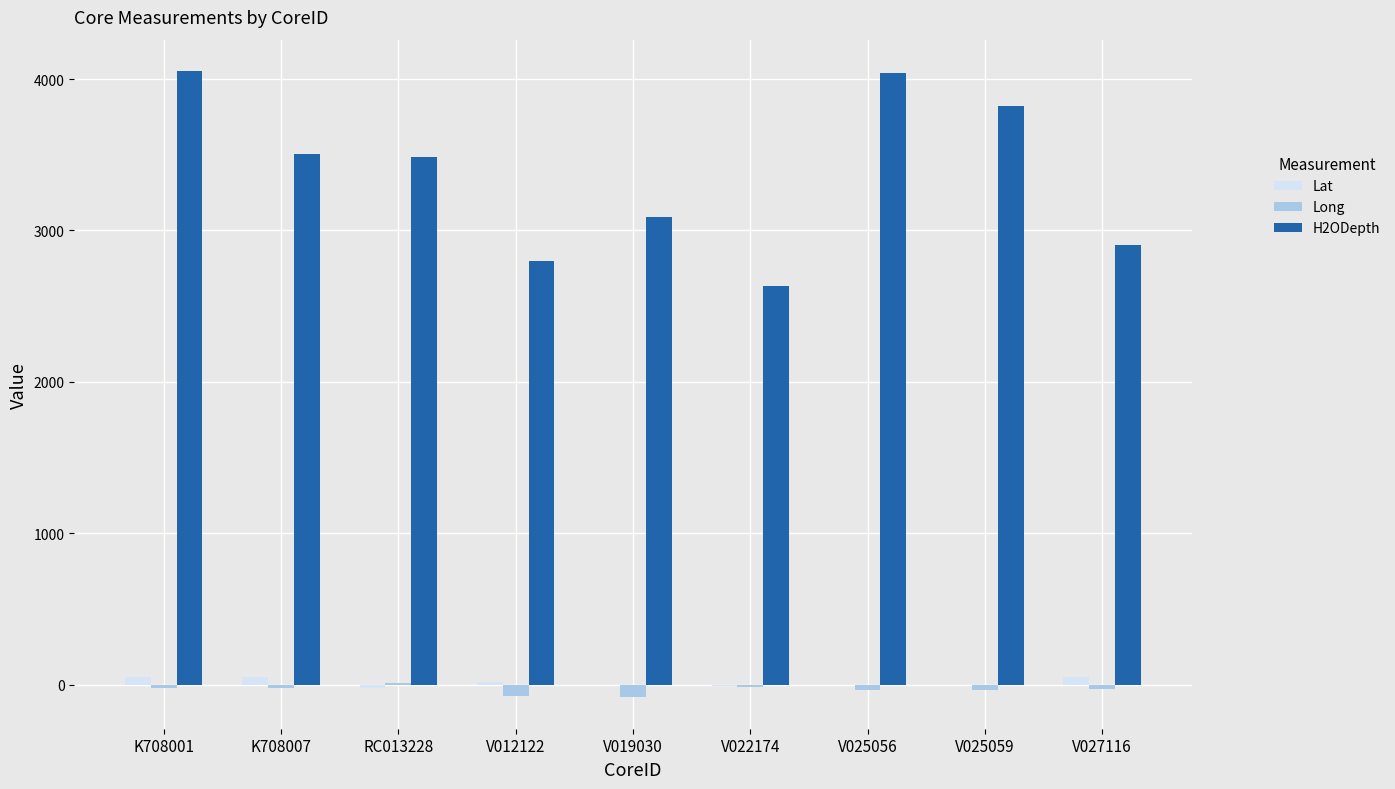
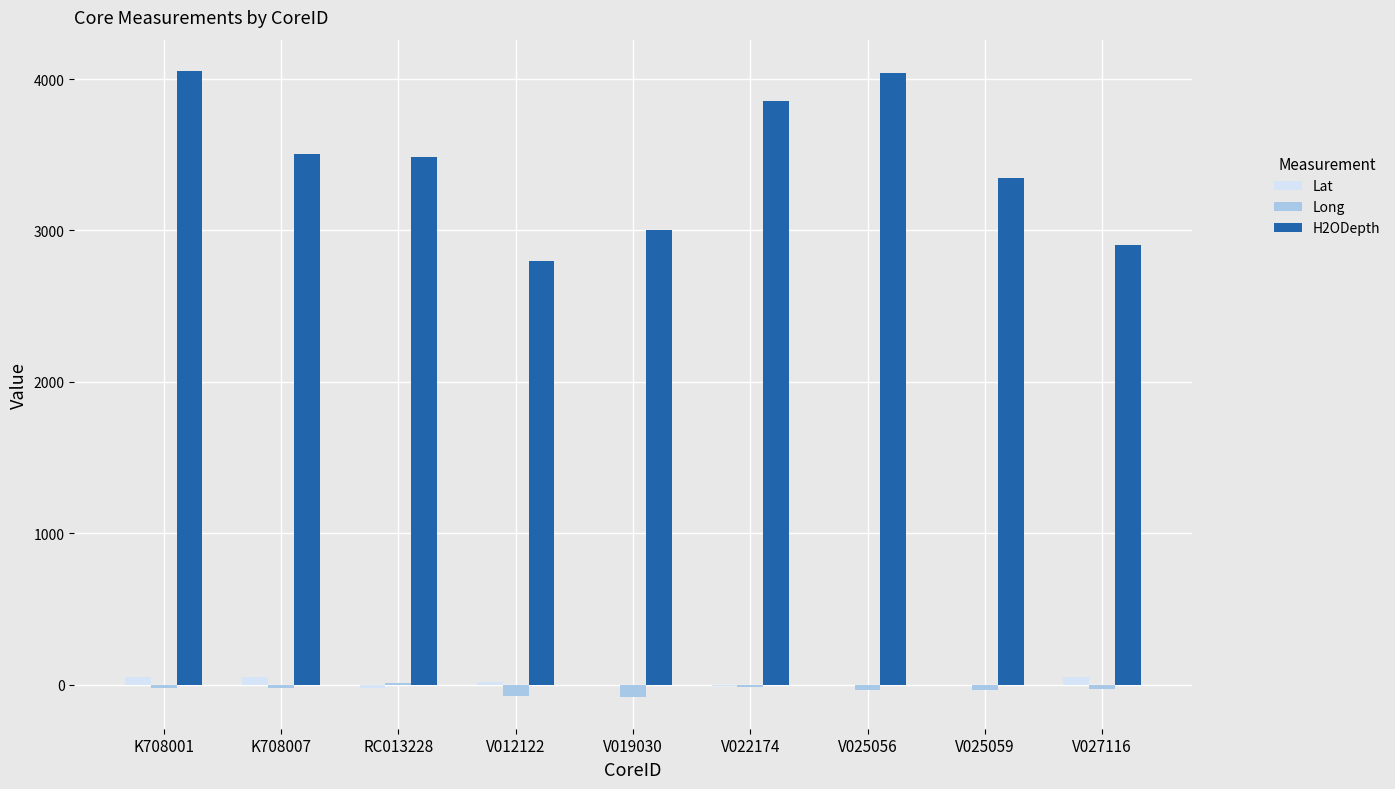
H2ODepth, V019030: 3090 -> 3000
H2ODepth, V022174: 2630 -> 3860
H2ODepth, V025059: 3820 -> 3350
